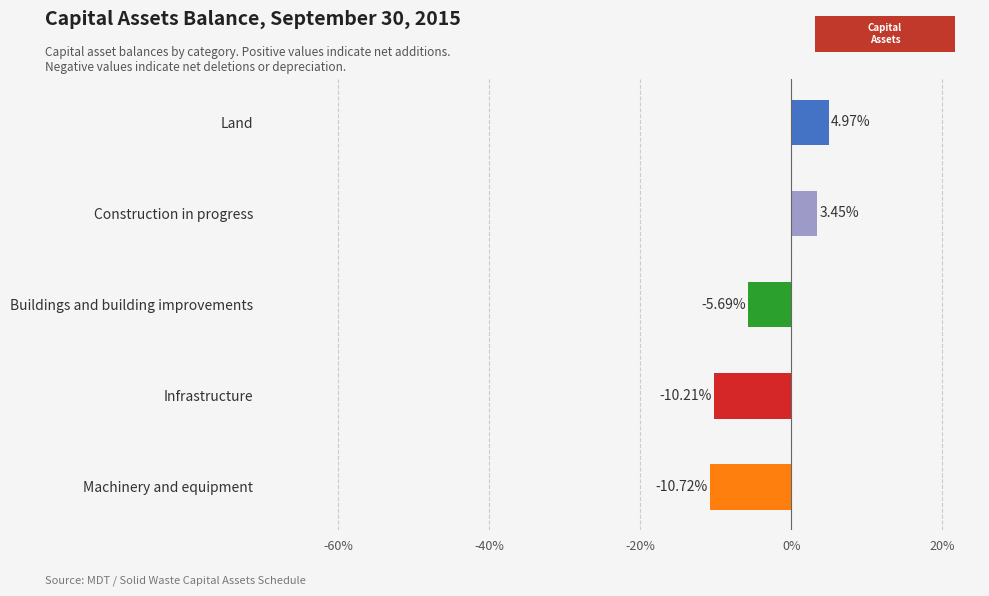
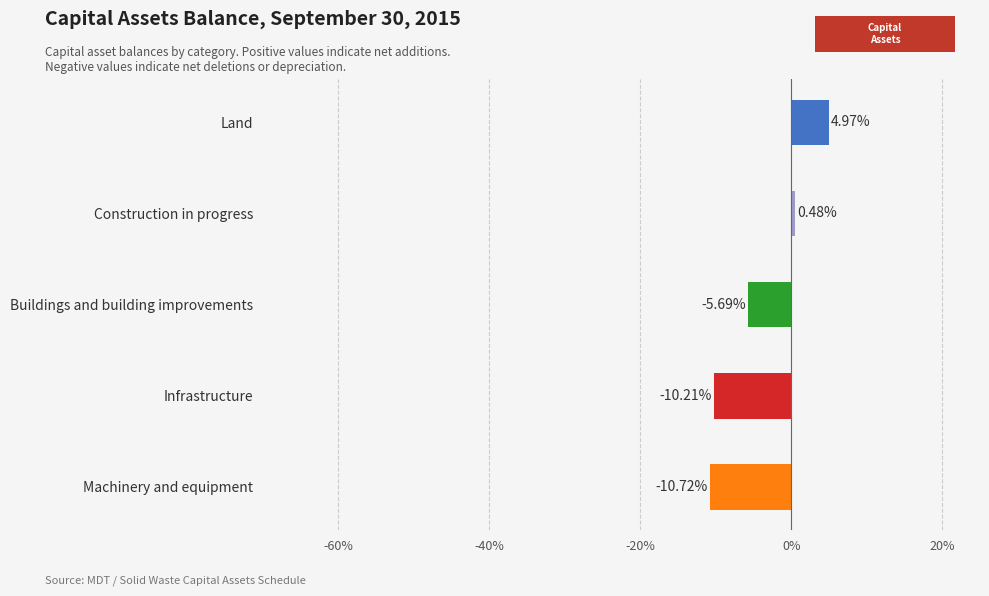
Construction in progress: 3.45% -> 0.48%
